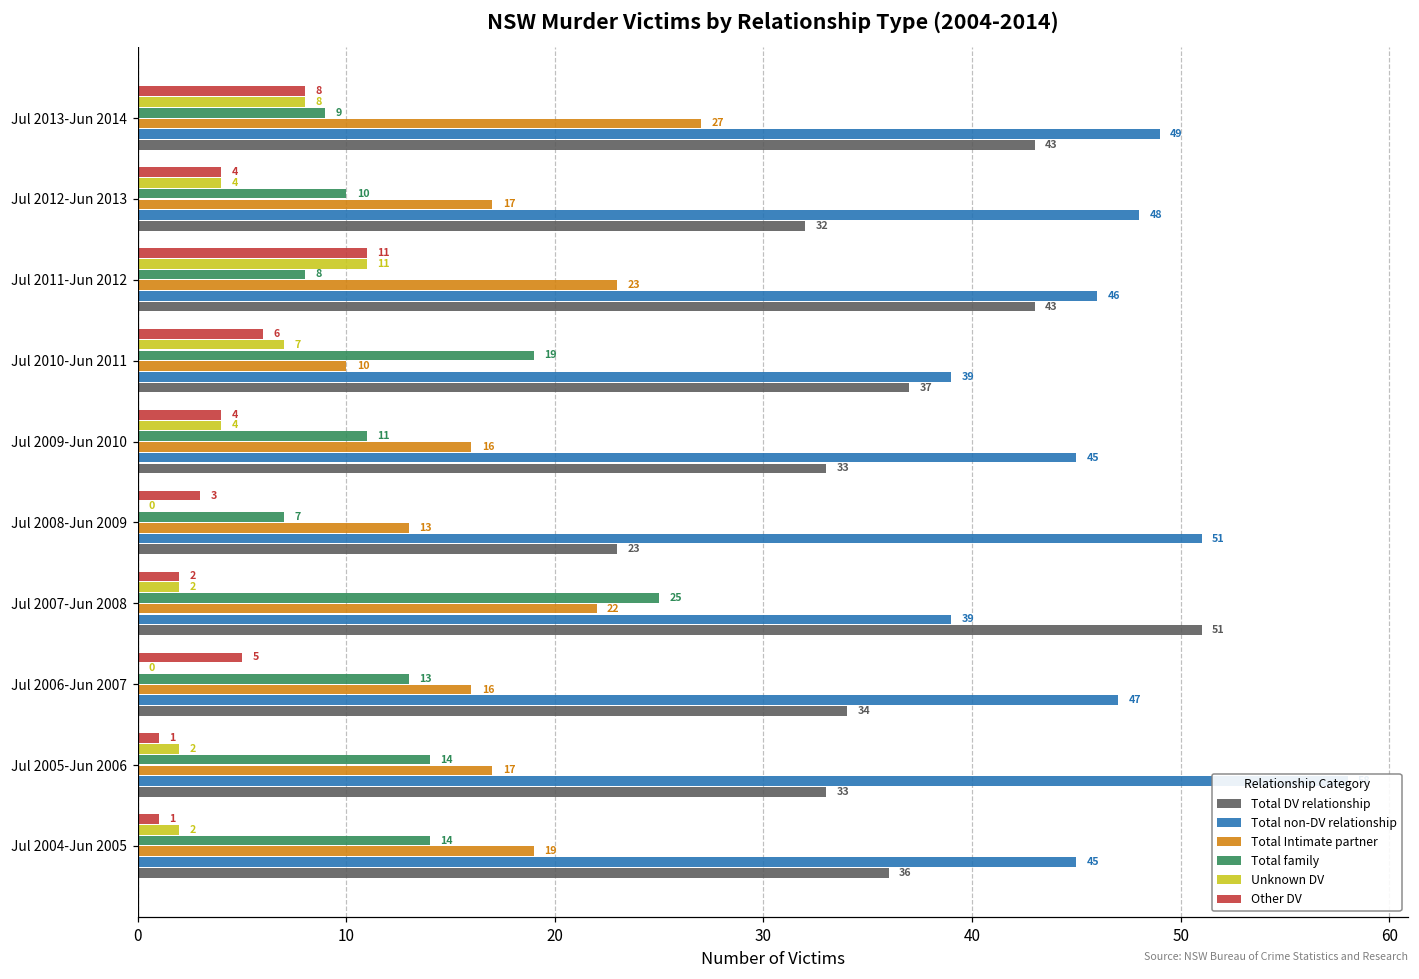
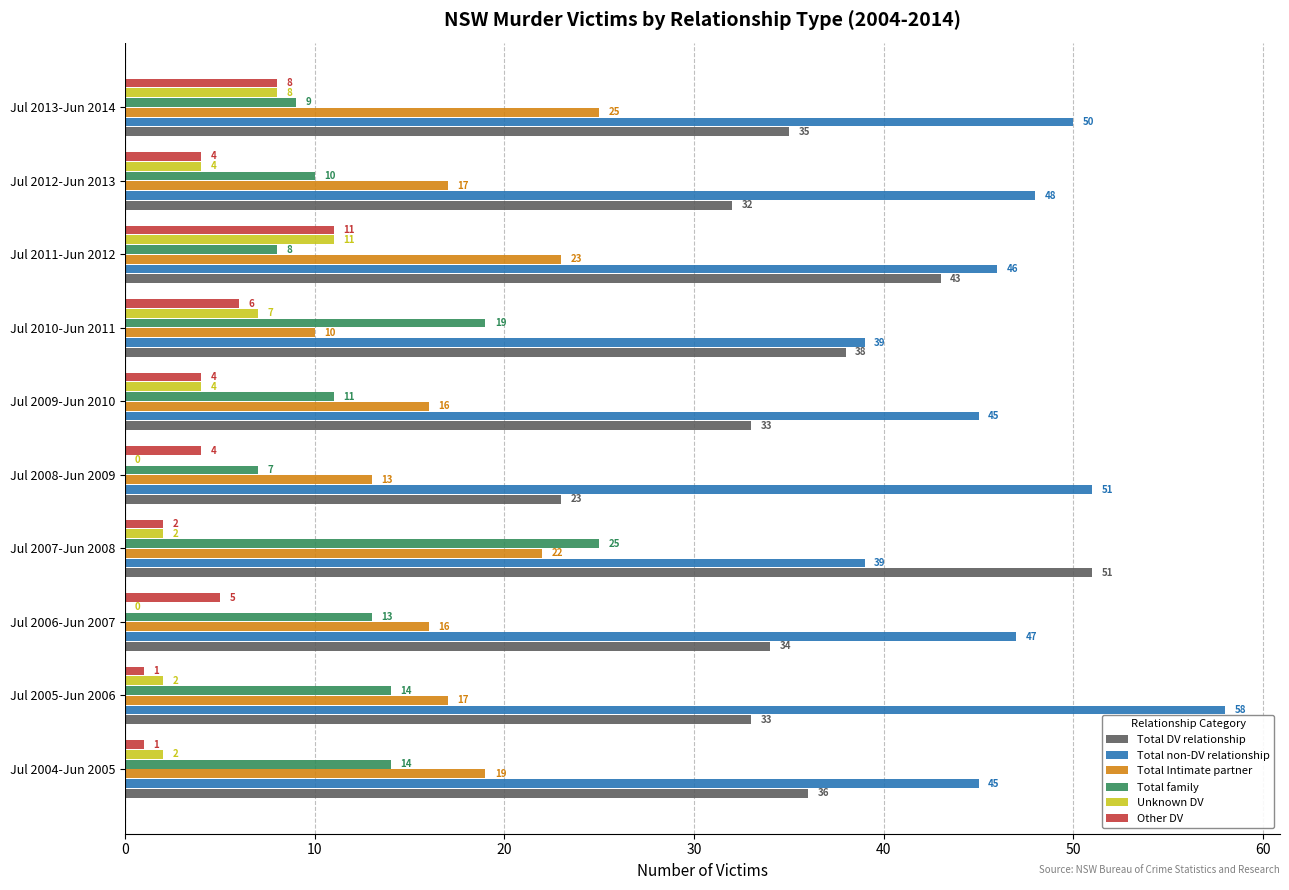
Total Intimate partner, Jul 2013-Jun 2014: 27 -> 25
Total non-DV relationship, Jul 2013-Jun 2014: 49 -> 50
Total DV relationship, Jul 2013-Jun 2014: 43 -> 35
Total DV relationship, Jul 2010-Jun 2011: 37 -> 38
Other DV, Jul 2008-Jun 2009: 3 -> 4
